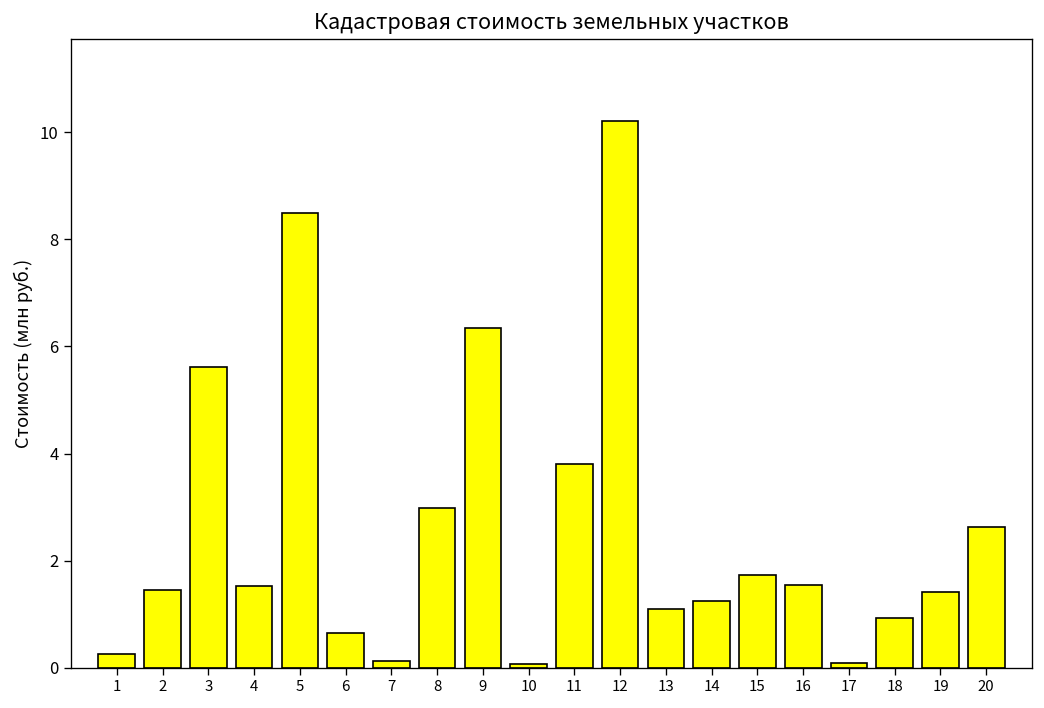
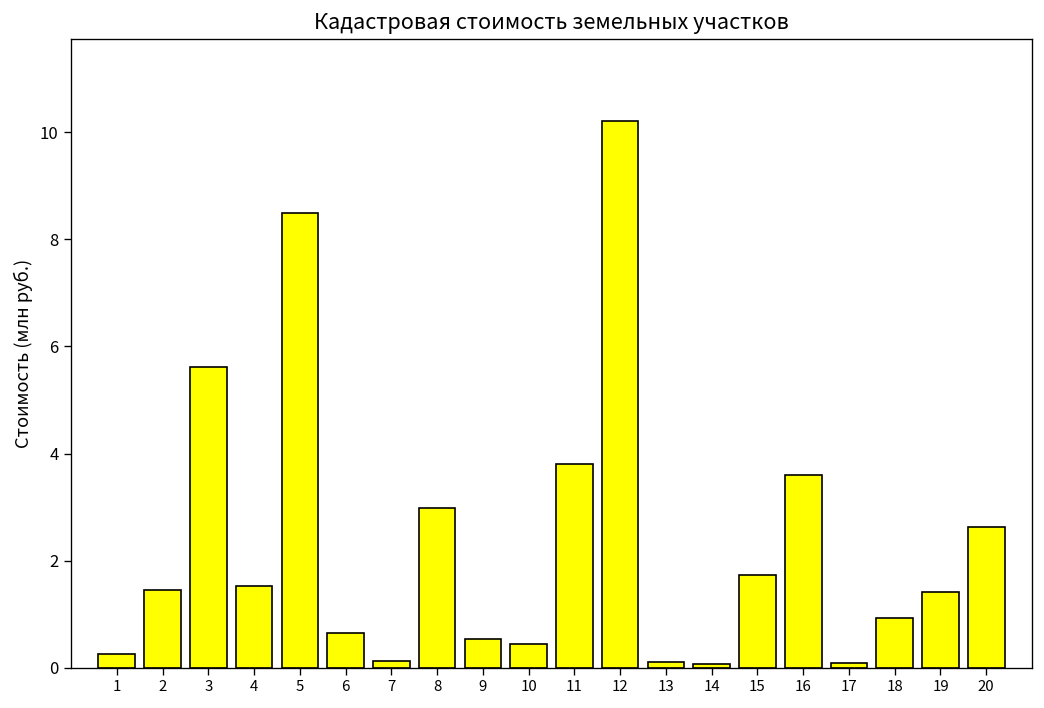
9: 6.3 -> 0.5
10: 0.1 -> 0.5
13: 1.1 -> 0.1
14: 1.3 -> 0.1
16: 1.5 -> 3.6
